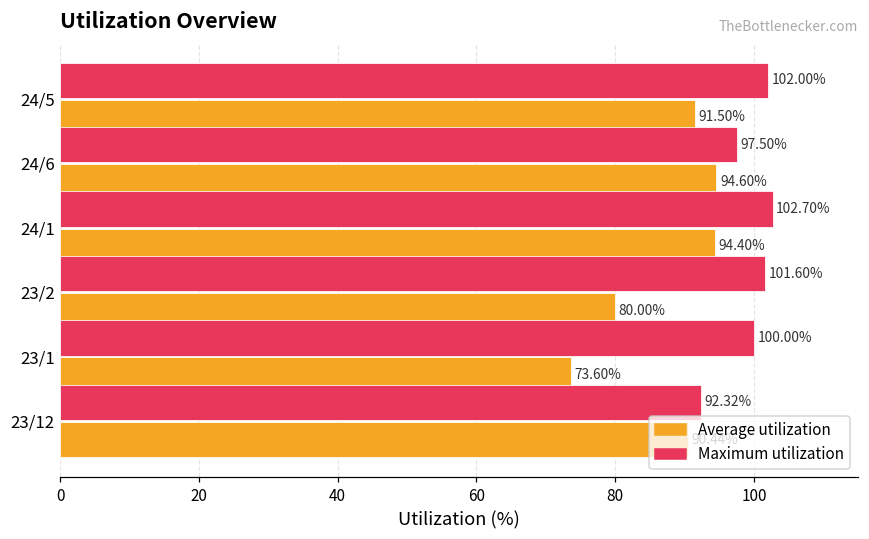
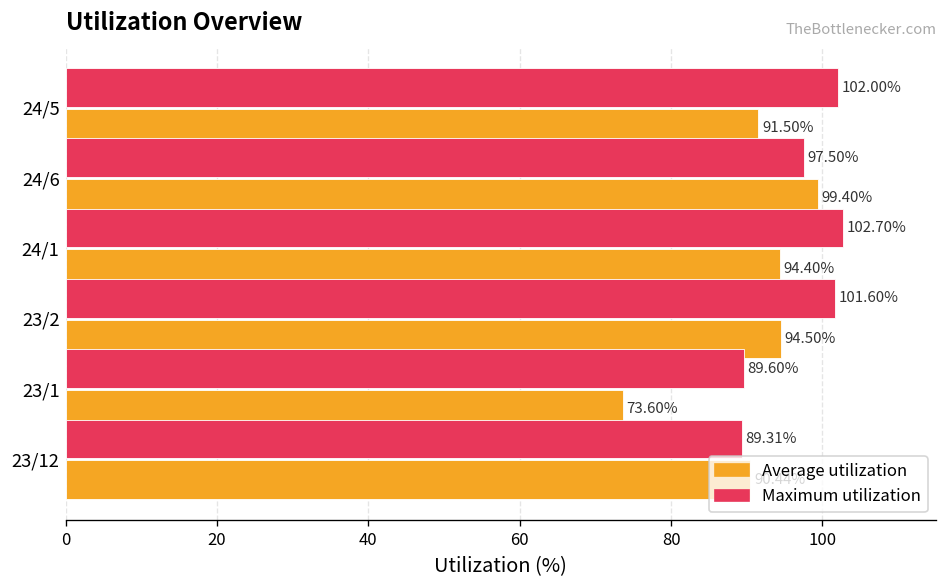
Average utilization, 24/6: 94.60% -> 99.40%
Average utilization, 23/2: 80.00% -> 94.50%
Maximum utilization, 23/1: 100.00% -> 89.60%
Maximum utilization, 23/12: 92.32% -> 89.31%
